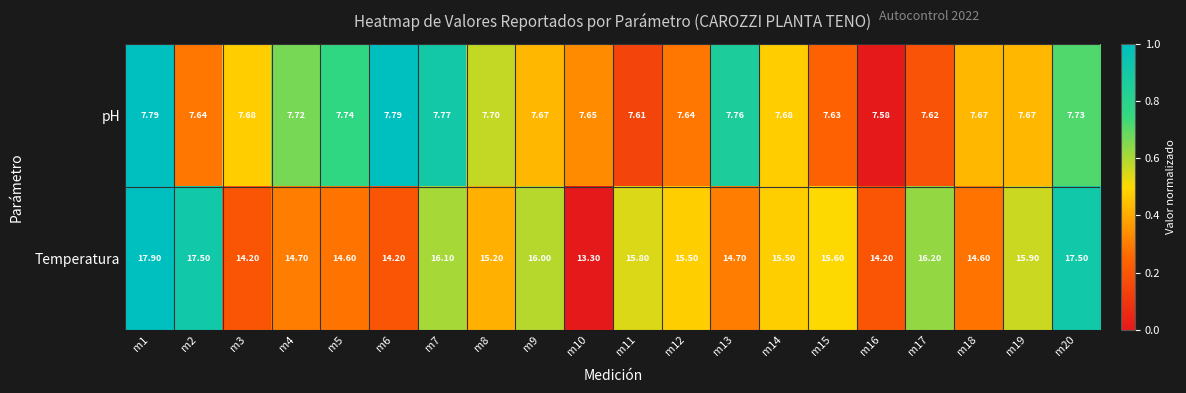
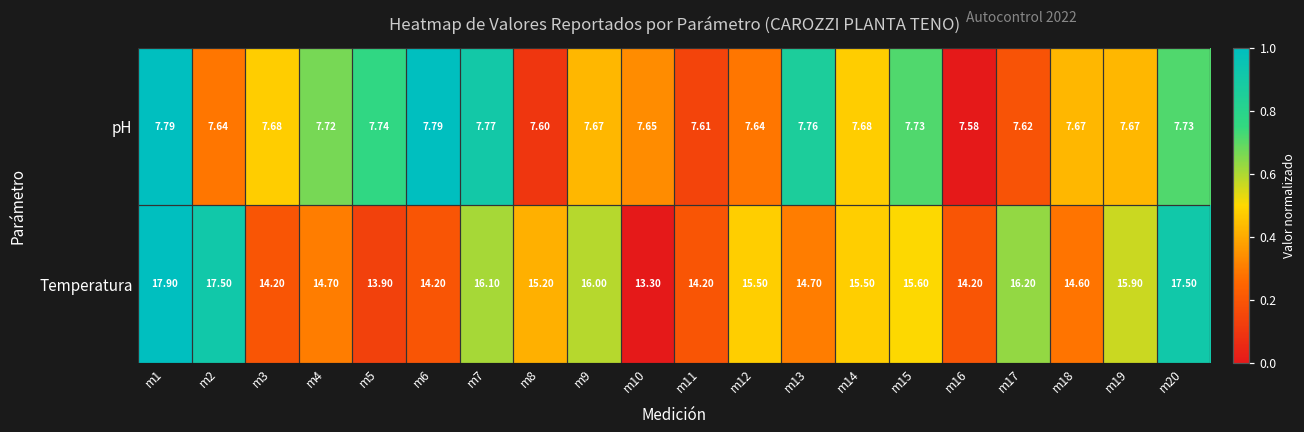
pH, m8: 7.70 -> 7.60
pH, m15: 7.63 -> 7.73
Temperatura, m5: 14.60 -> 13.90
Temperatura, m11: 15.80 -> 14.20
